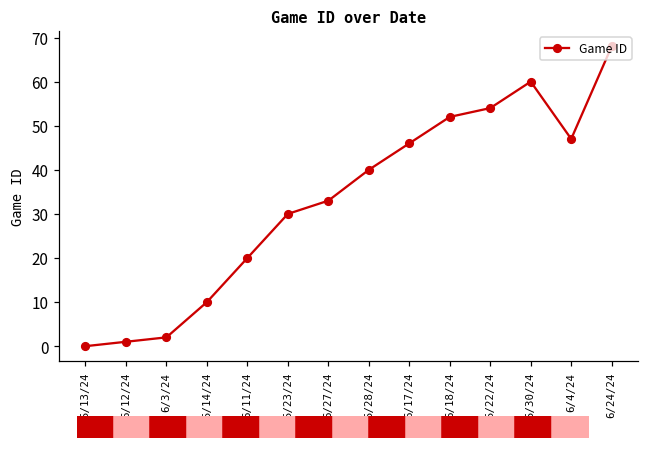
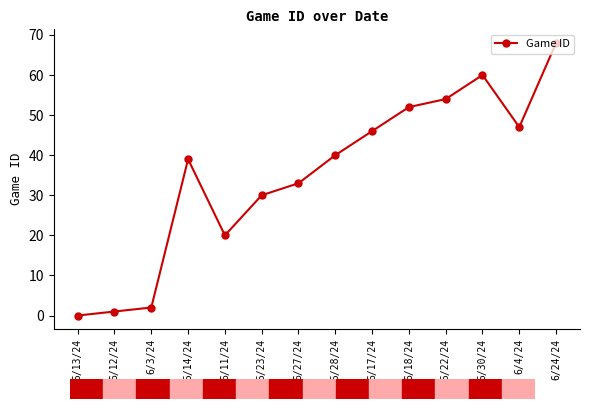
5/14/24: 10 -> 39
